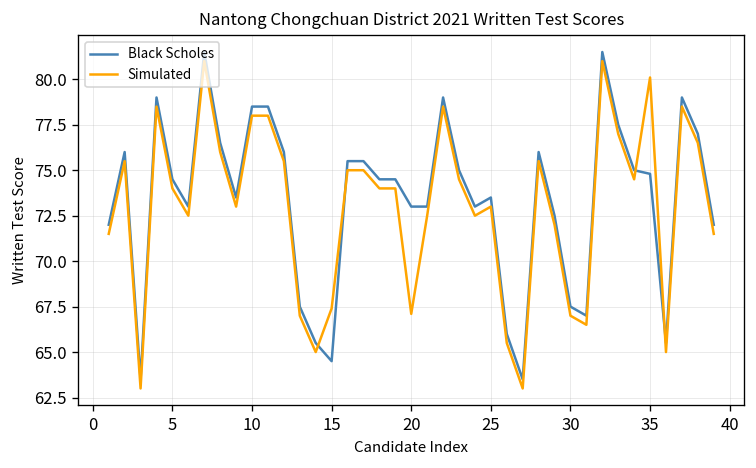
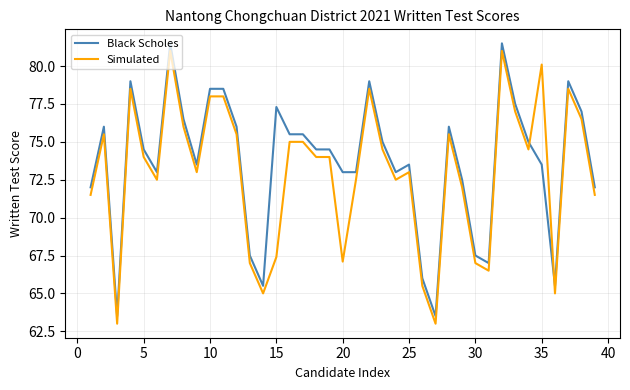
Black Scholes, 15: 64.5 -> 77.3
Black Scholes, 35: 74.8 -> 73.5
